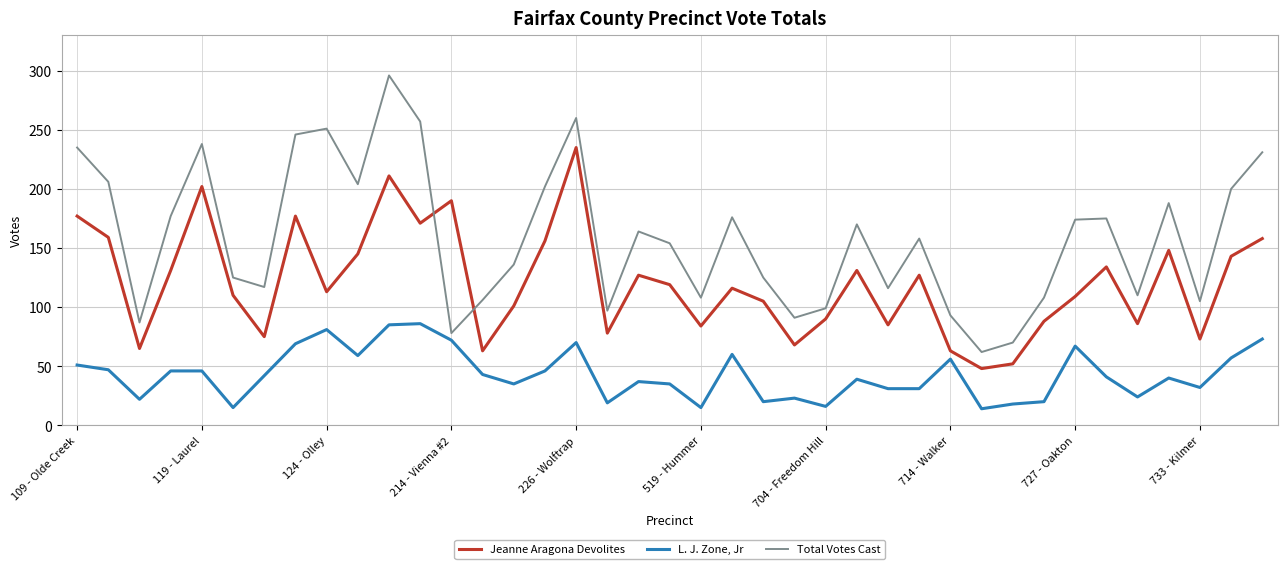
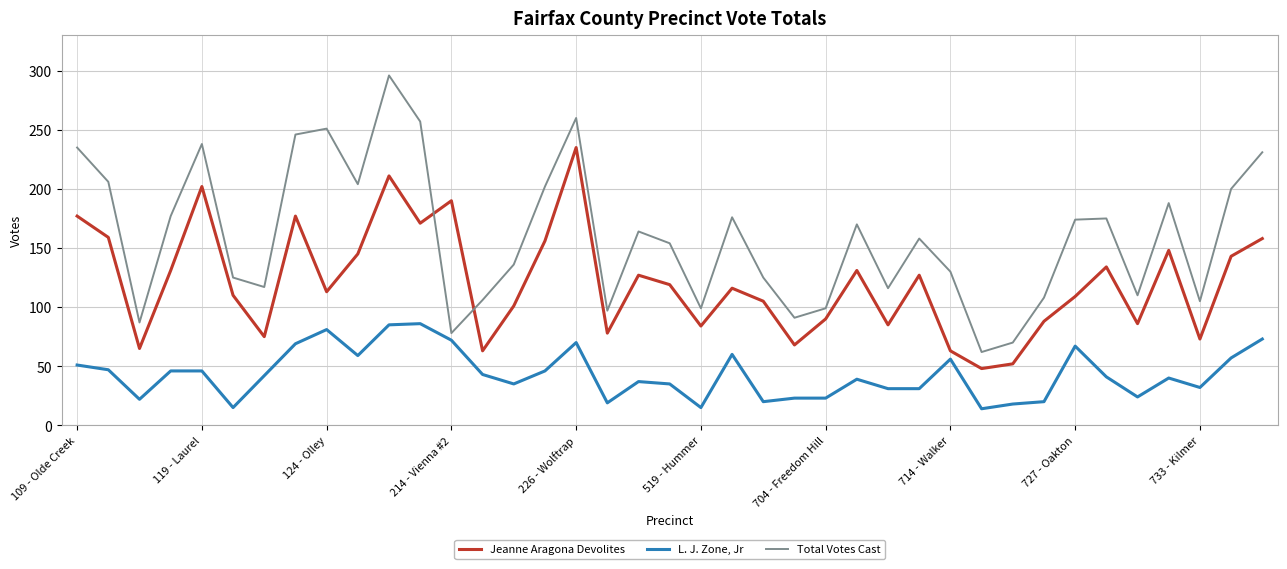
Total Votes Cast, 519 - Hummer: 108 -> 99
L. J. Zone, Jr, 704 - Freedom Hill: 16 -> 23
Total Votes Cast, 714 - Walker: 93 -> 130
